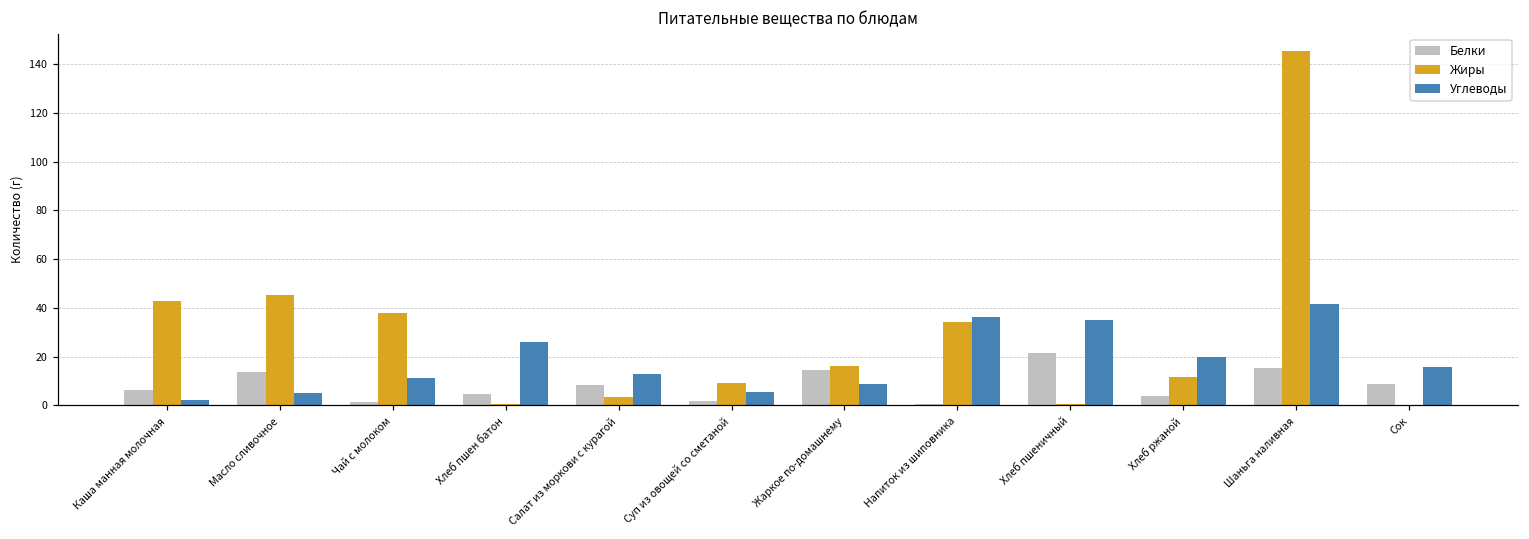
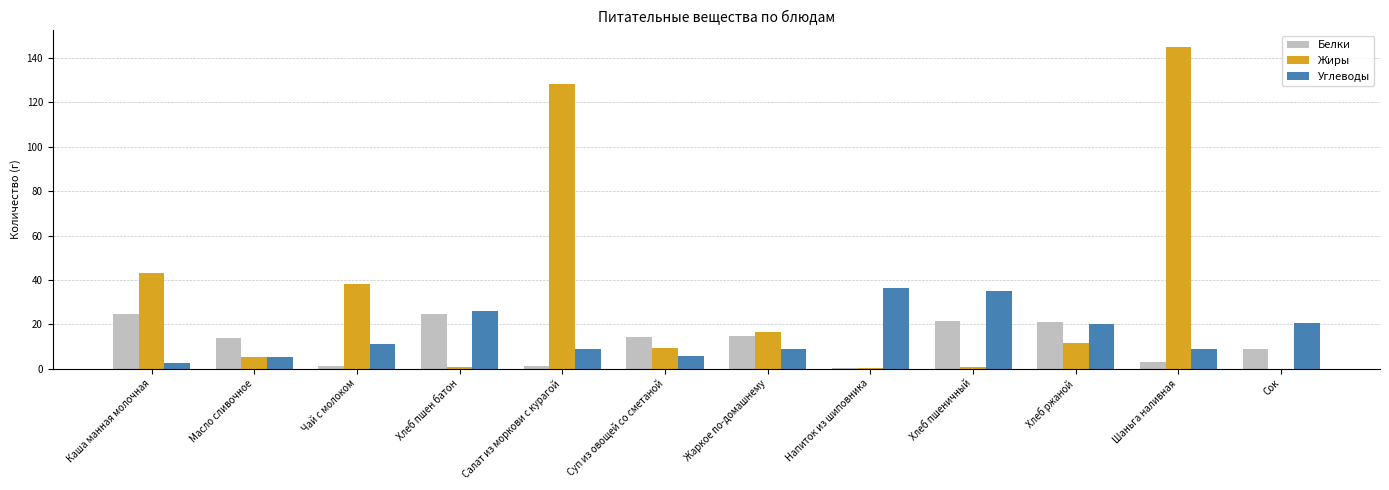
Белки, Каша манная молочная: 6 -> 25
Жиры, Масло сливочное: 45 -> 5
Белки, Хлеб пшен батон: 5 -> 25
Белки, Салат из моркови с курагой: 8 -> 1
Жиры, Салат из моркови с курагой: 4 -> 129
Углеводы, Салат из моркови с курагой: 13 -> 9
Белки, Суп из овощей со сметаной: 2 -> 14
Жиры, Напиток из шиповника: 34 -> 0
Белки, Хлеб ржаной: 4 -> 21
Белки, Шаньга наливная: 15 -> 3
Углеводы, Шаньга наливная: 42 -> 9
Углеводы, Сок: 16 -> 21
